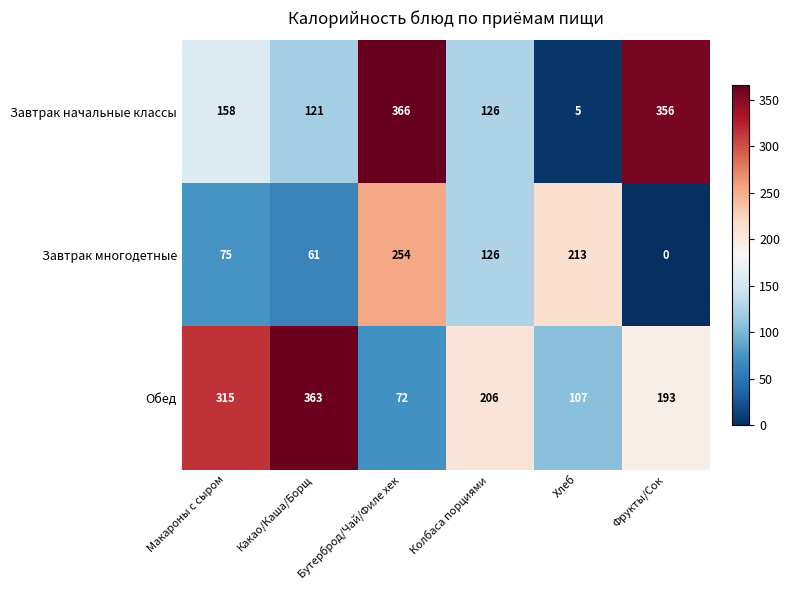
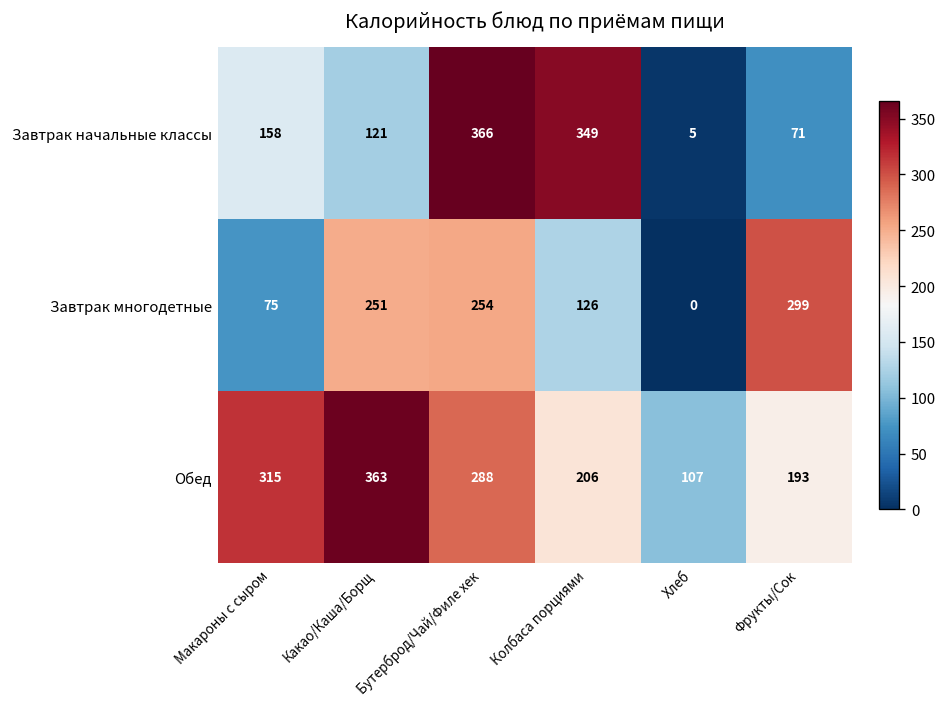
Завтрак начальные классы, Колбаса порциями: 126 -> 349
Завтрак начальные классы, Фрукты/Сок: 356 -> 71
Завтрак многодетные, Какао/Каша/Борщ: 61 -> 251
Завтрак многодетные, Хлеб: 213 -> 0
Завтрак многодетные, Фрукты/Сок: 0 -> 299
Обед, Бутерброд/Чай/Филе хек: 72 -> 288
